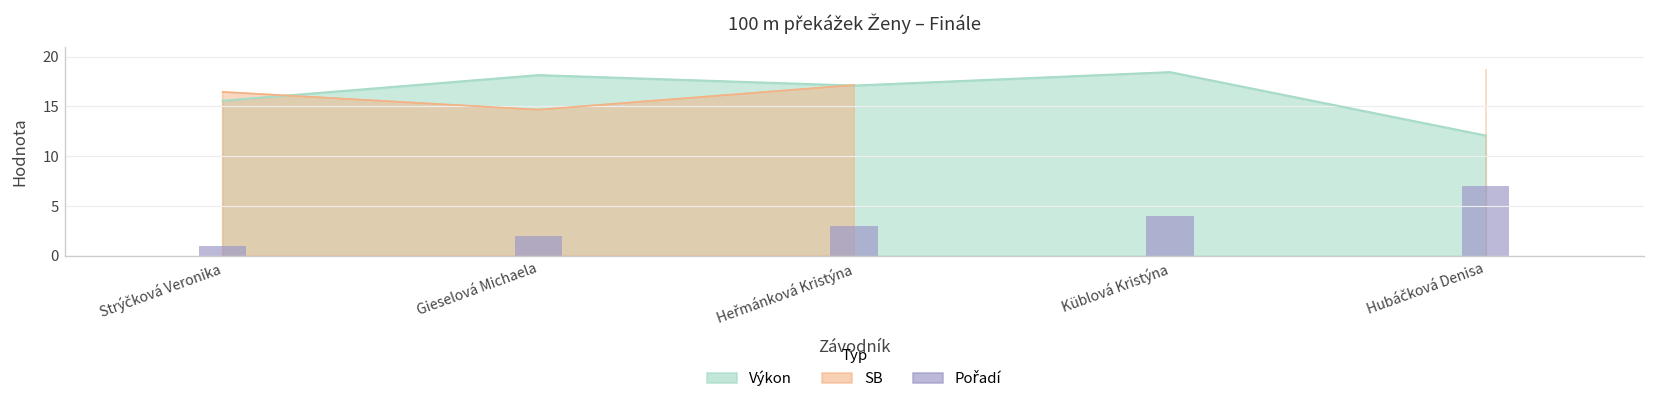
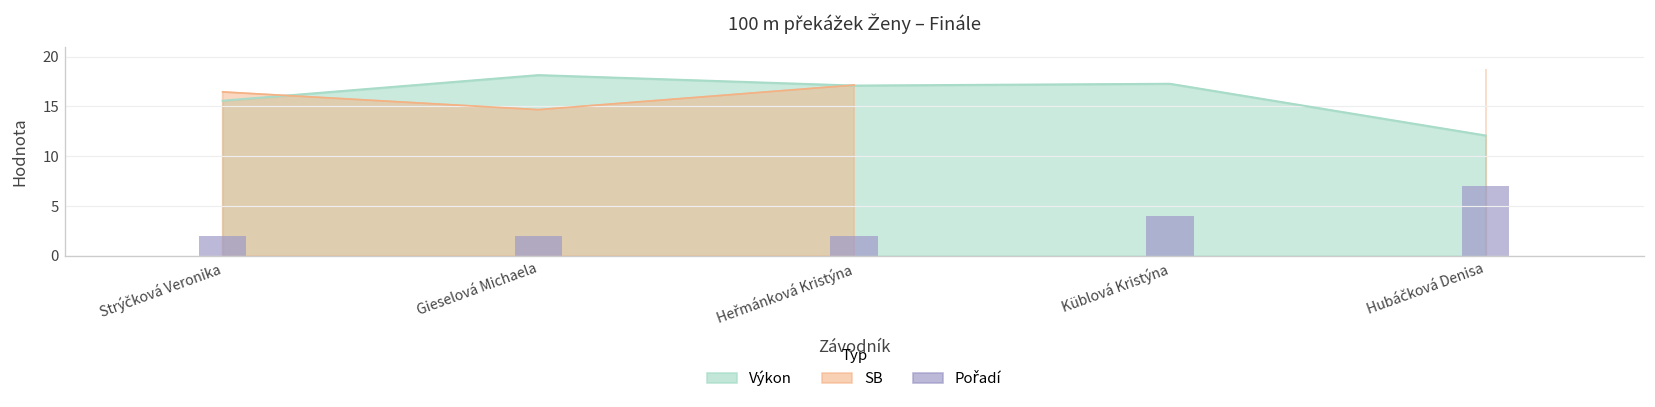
Pořadí, Strýčková Veronika: 1 -> 2
Pořadí, Heřmánková Kristýna: 3 -> 2
Výkon, Küblová Kristýna: 18 -> 17
